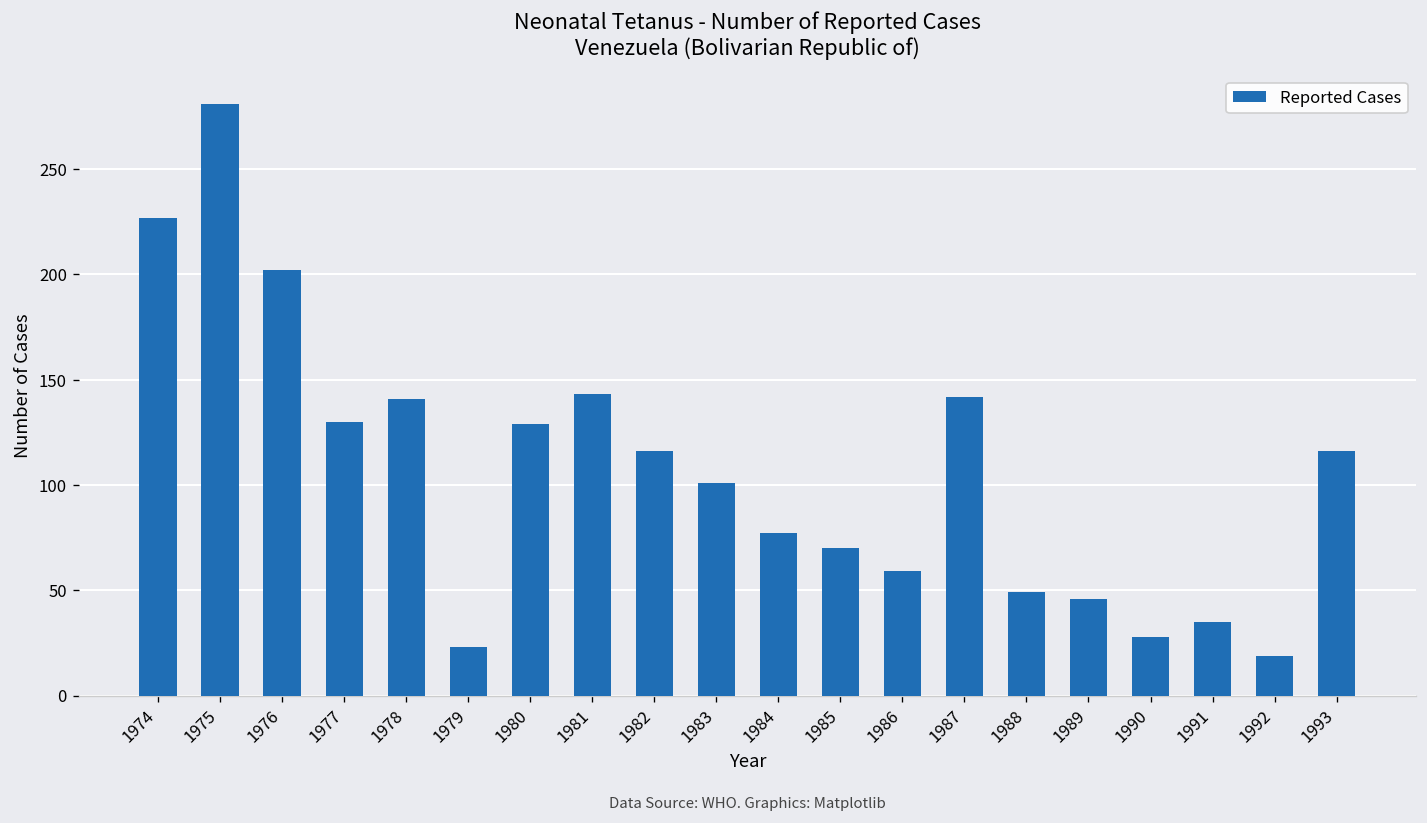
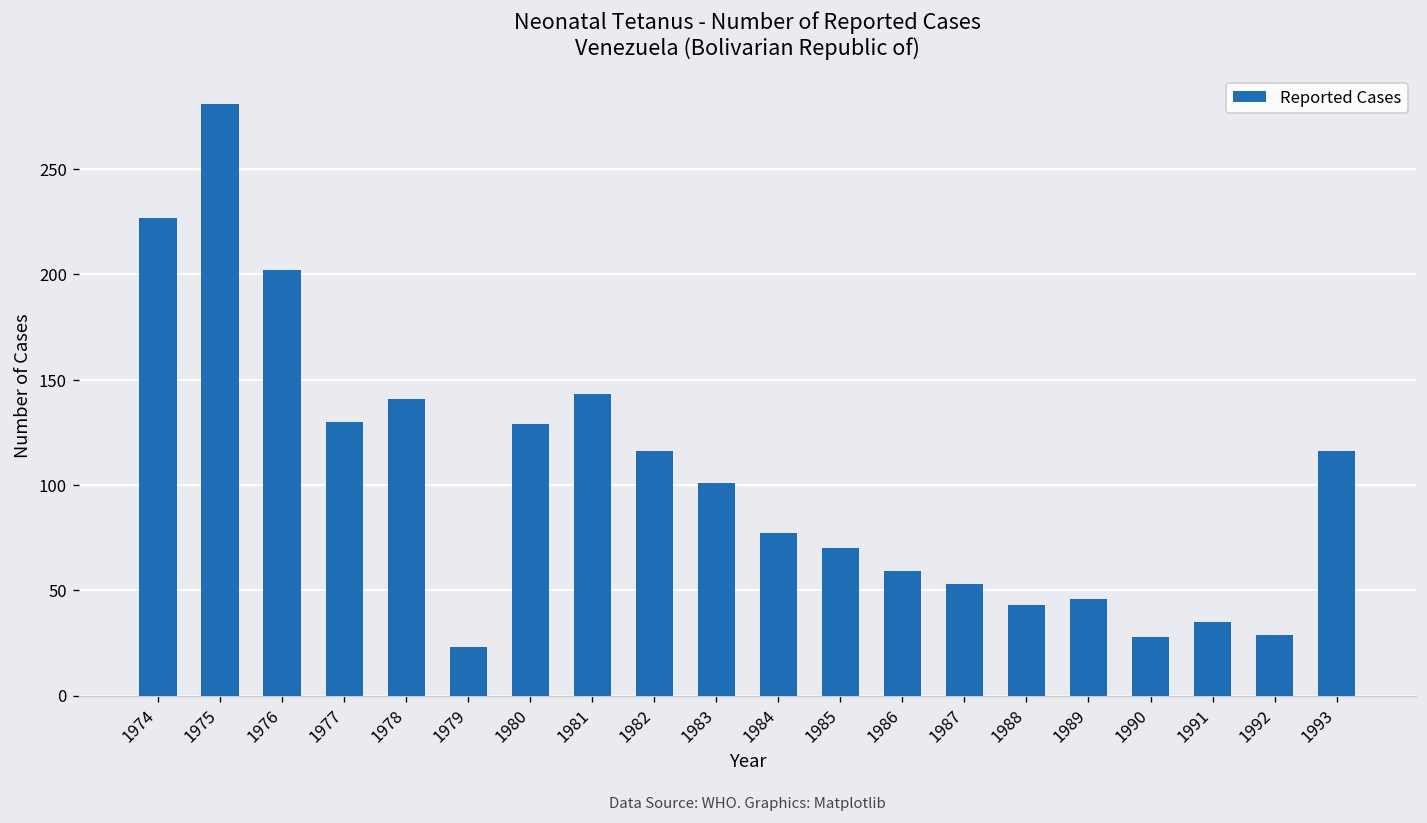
1987: 142 -> 53
1988: 49 -> 43
1992: 19 -> 29
